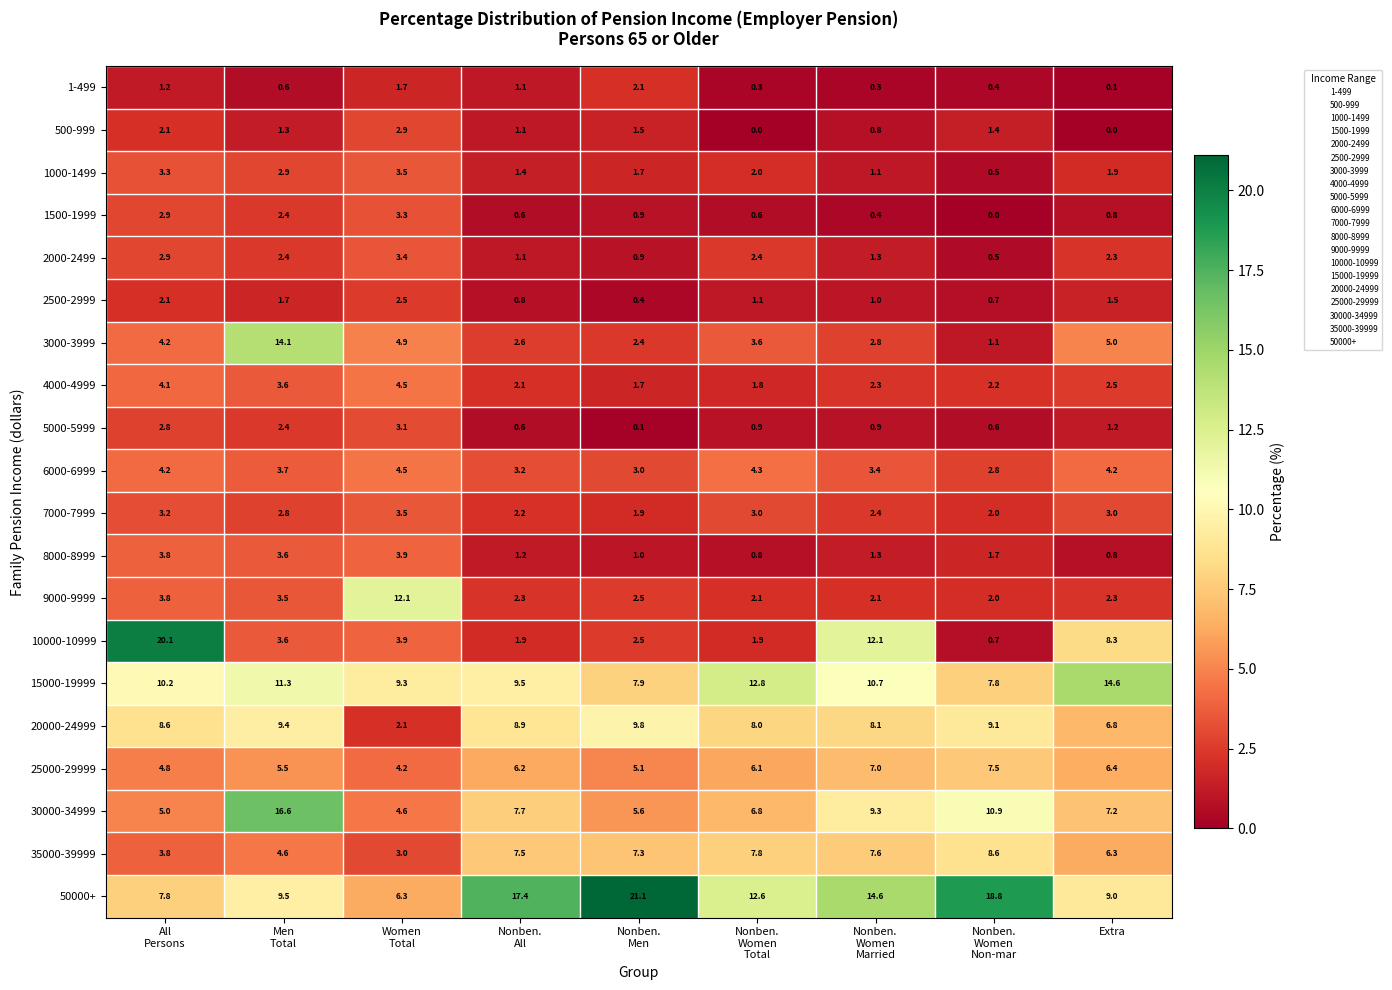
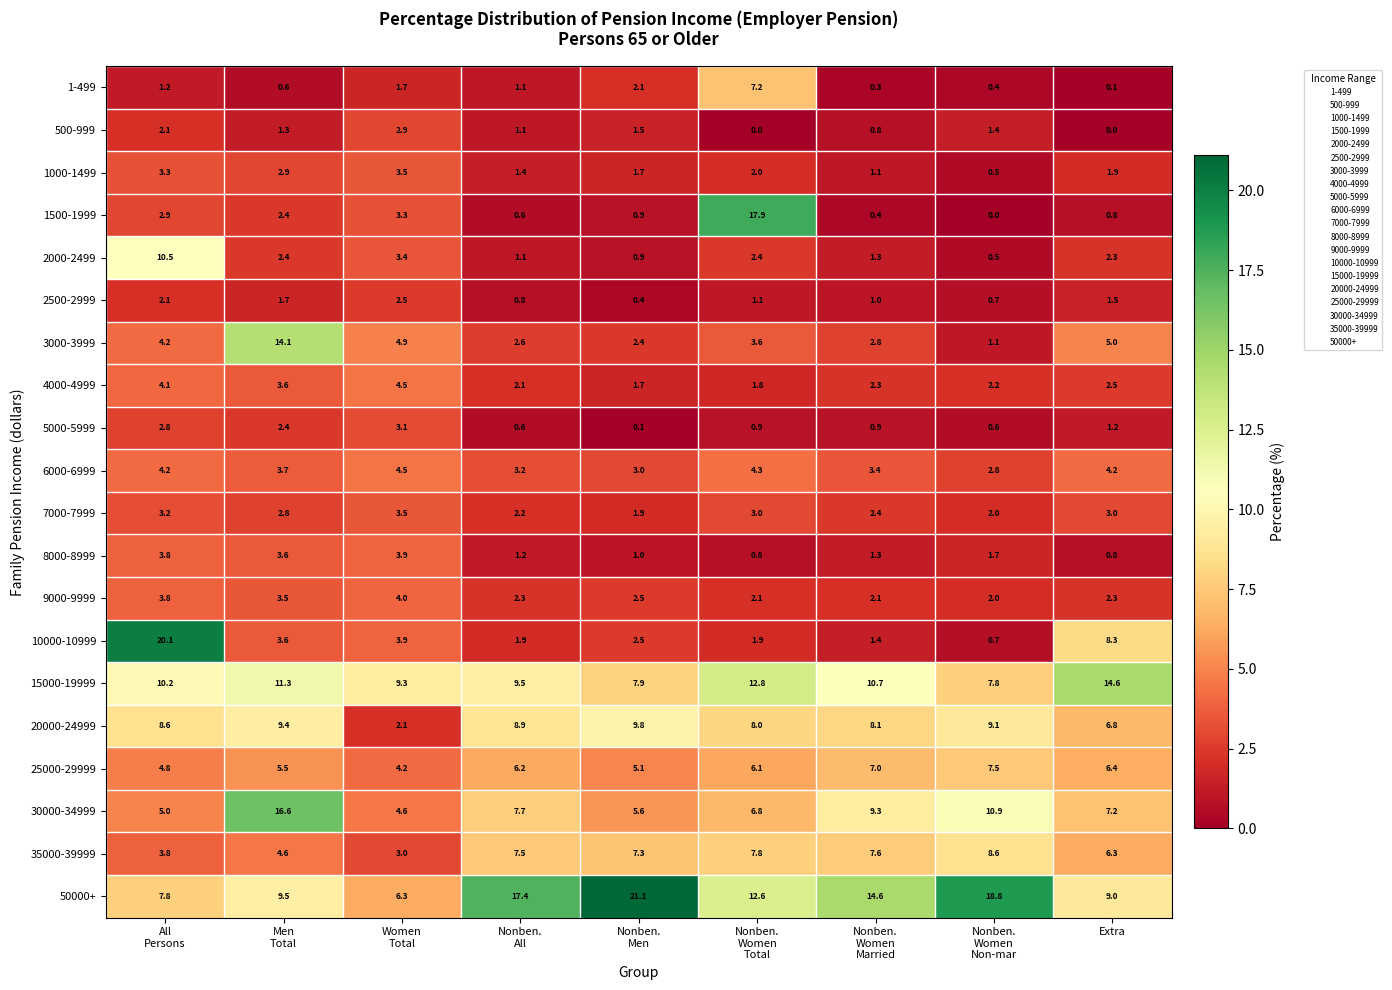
1-499, Nonben. Women Total: 0.3 -> 7.2
1500-1999, Nonben. Women Total: 0.6 -> 17.9
2000-2499, All Persons: 2.9 -> 10.5
9000-9999, Women Total: 12.1 -> 4.0
10000-10999, Nonben. Women Married: 12.1 -> 1.4
